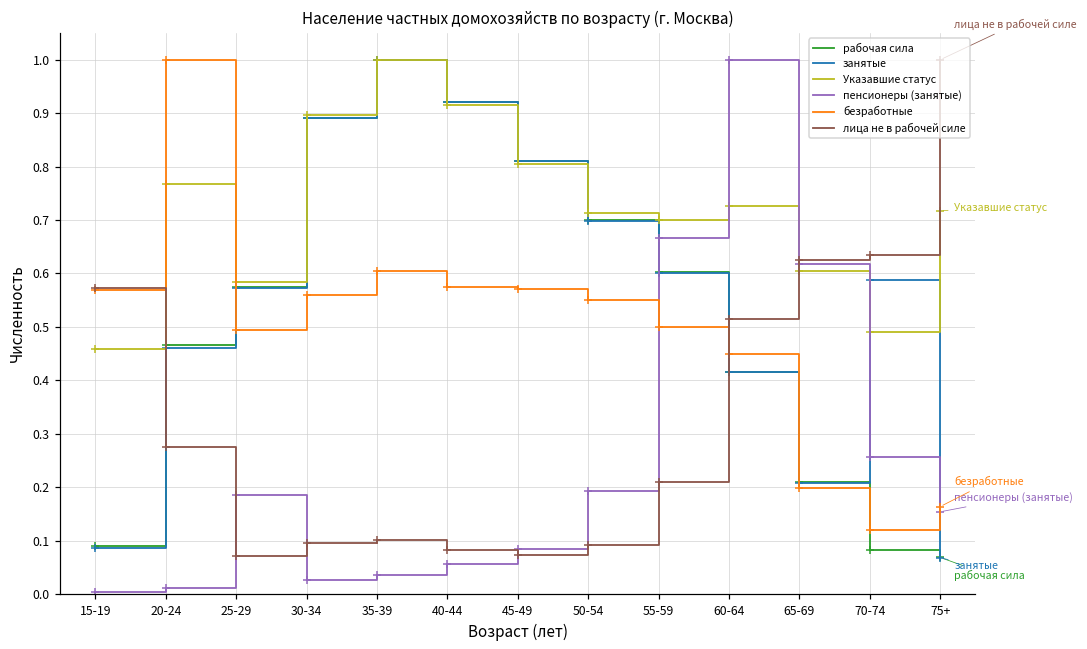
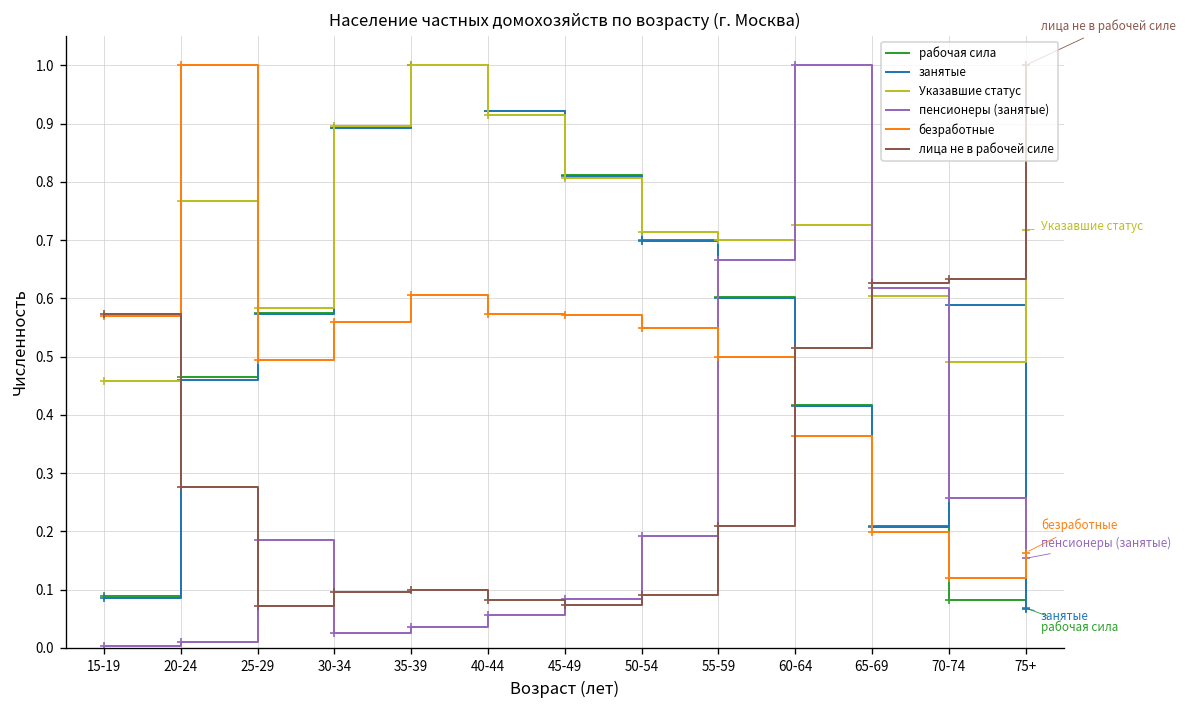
безработные, 60-64: 0.45 -> 0.36
